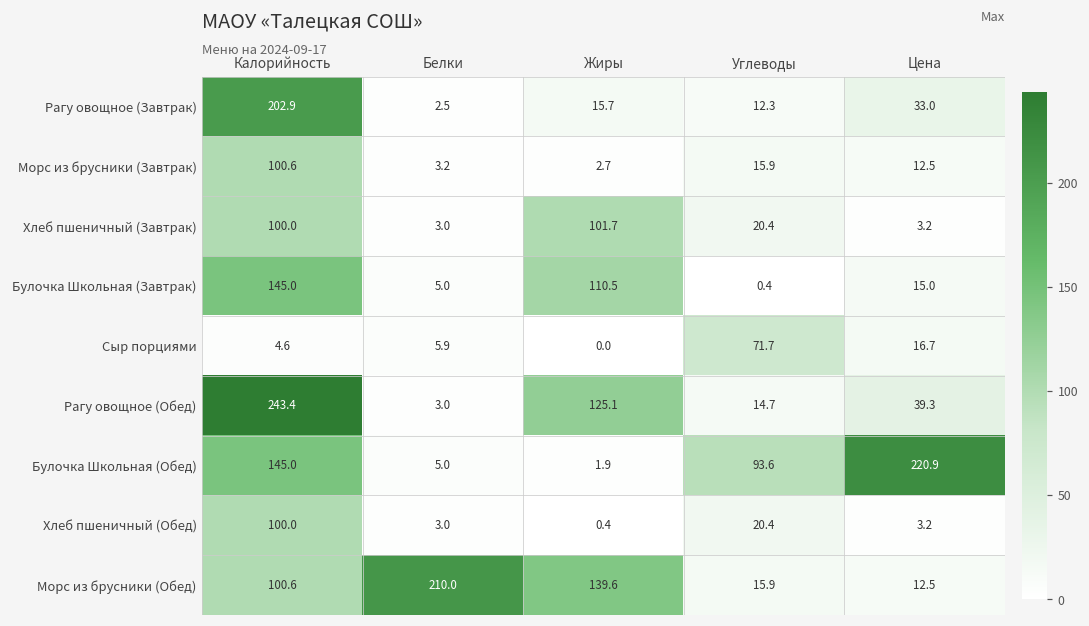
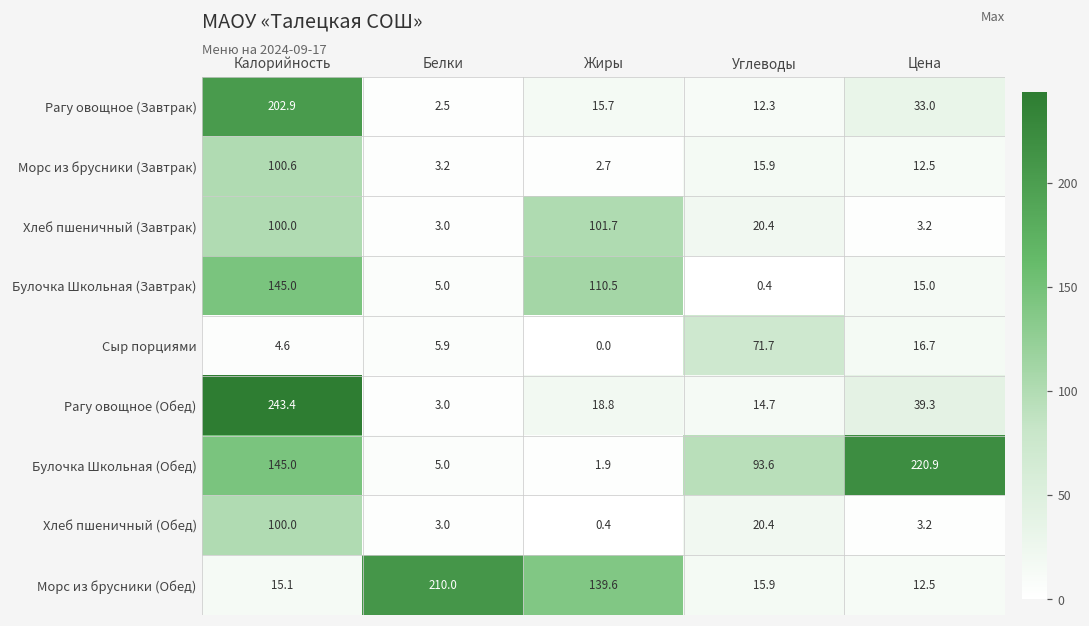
Рагу овощное (Обед), Жиры: 125.1 -> 18.8
Морс из брусники (Обед), Калорийность: 100.6 -> 15.1
